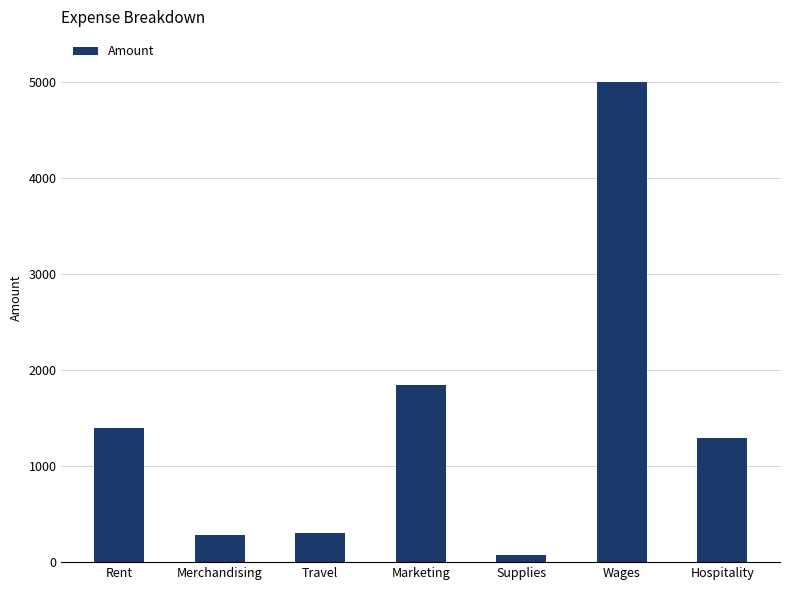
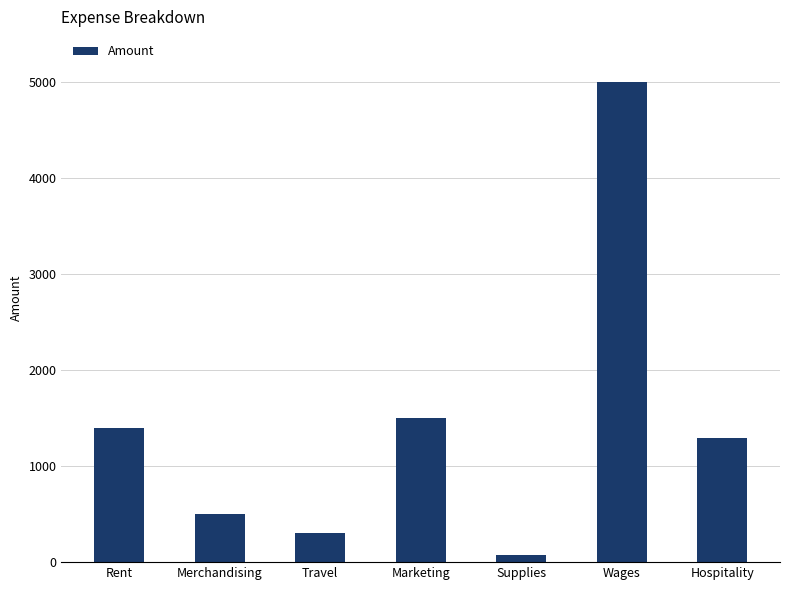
Merchandising: 300 -> 500
Marketing: 1900 -> 1500
